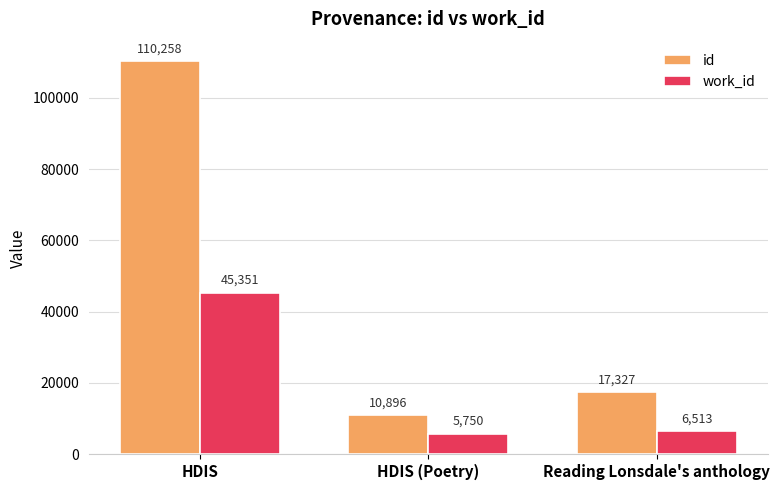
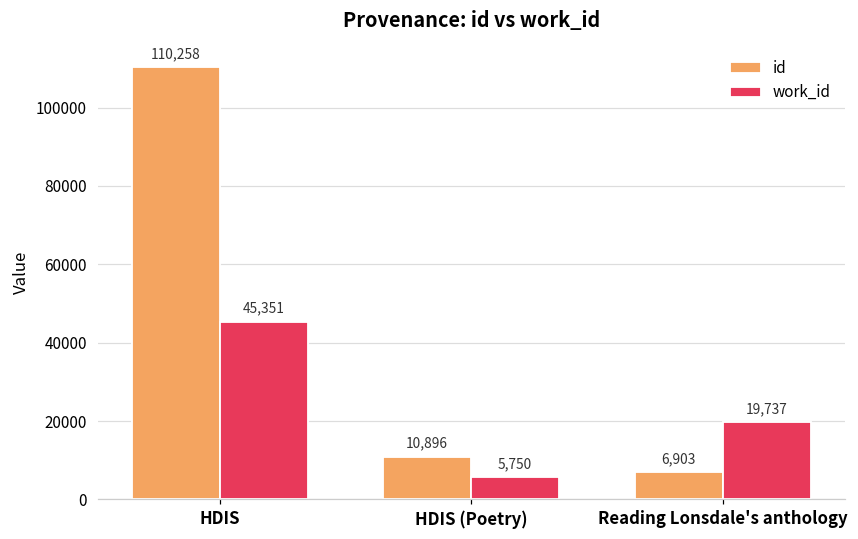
id, Reading Lonsdale's anthology: 17,327 -> 6,903
work_id, Reading Lonsdale's anthology: 6,513 -> 19,737
